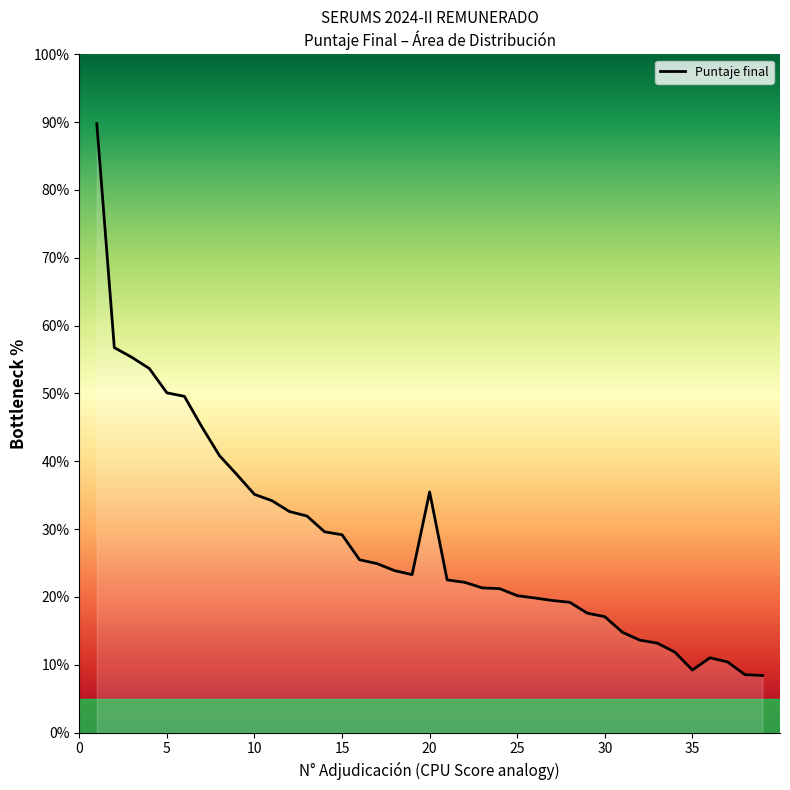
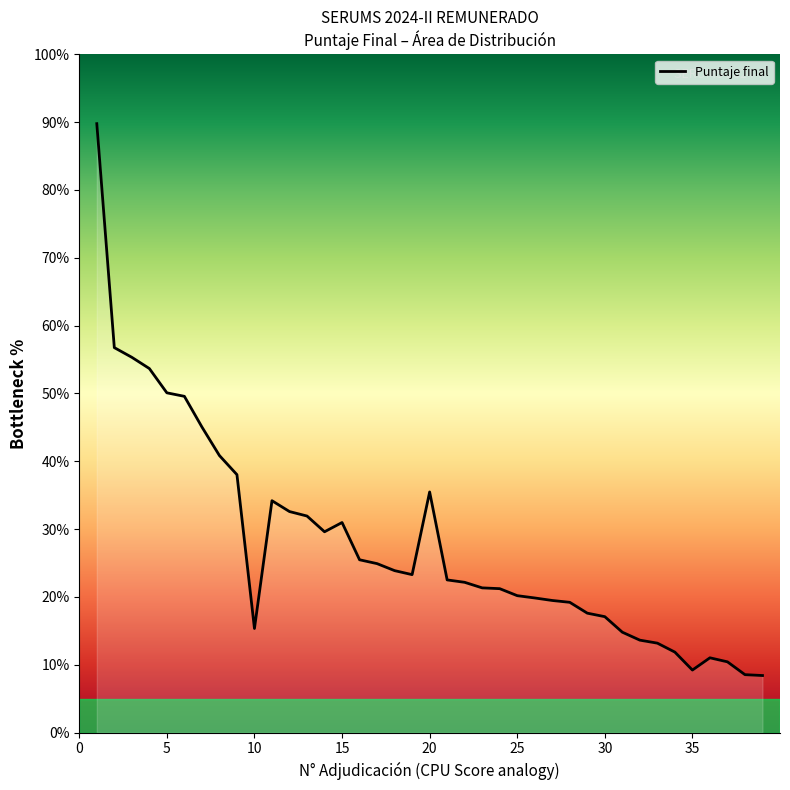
10: 35% -> 15%
15: 29% -> 31%
